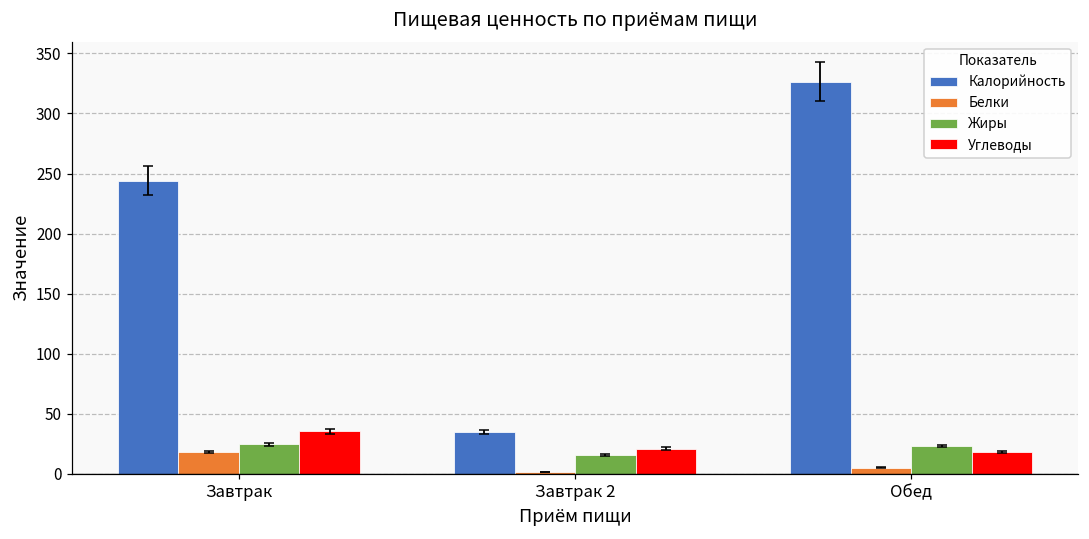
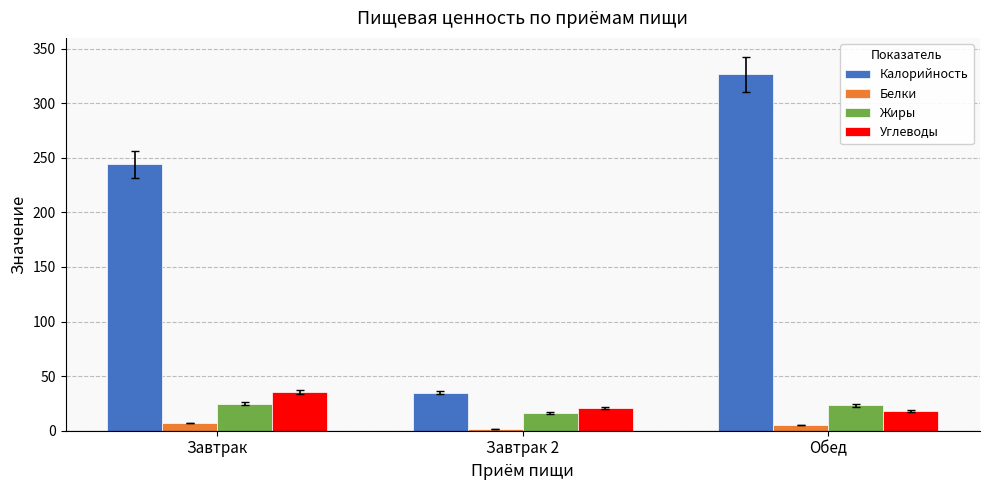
Белки, Завтрак: 18 -> 7
